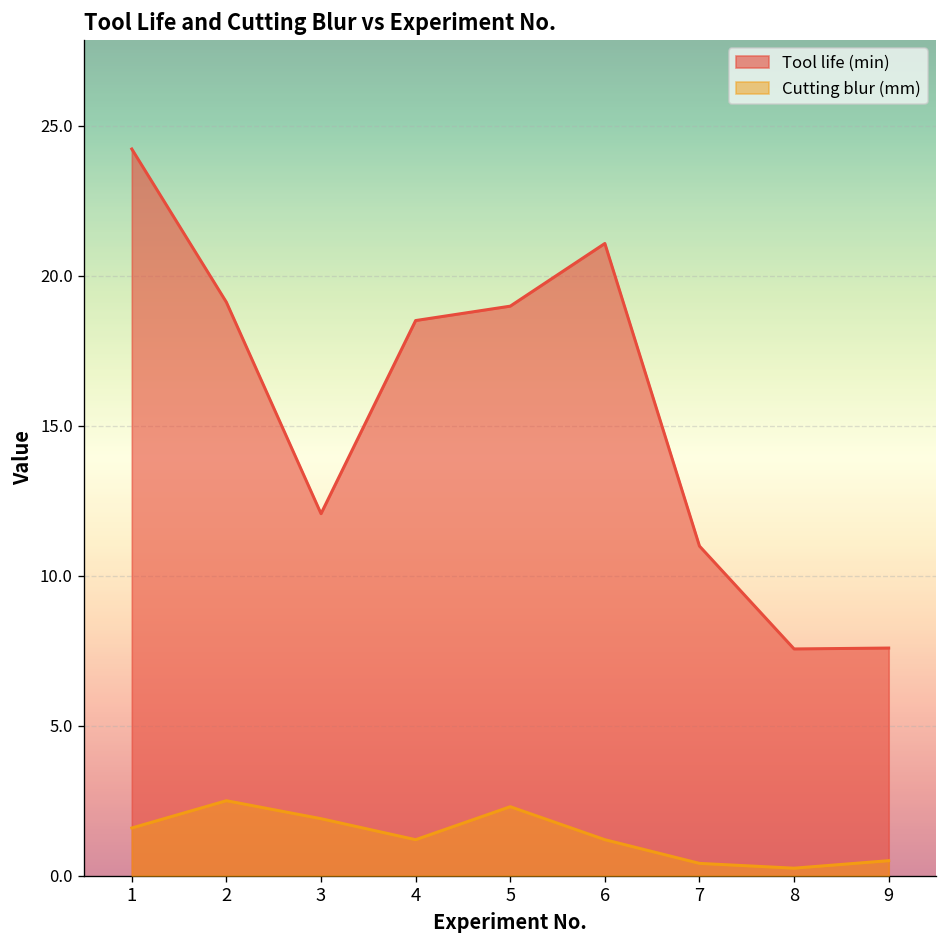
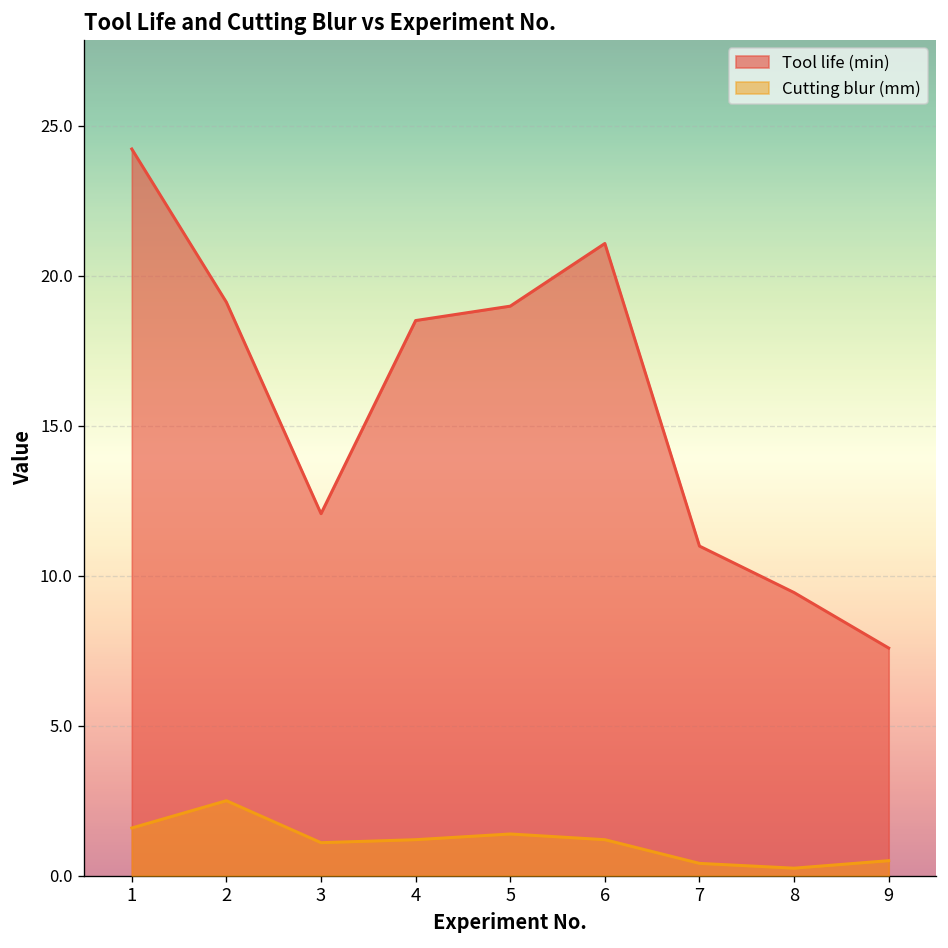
Cutting blur (mm), 3: 1.9 -> 1.1
Cutting blur (mm), 5: 2.3 -> 1.4
Tool life (min), 8: 7.6 -> 9.4
